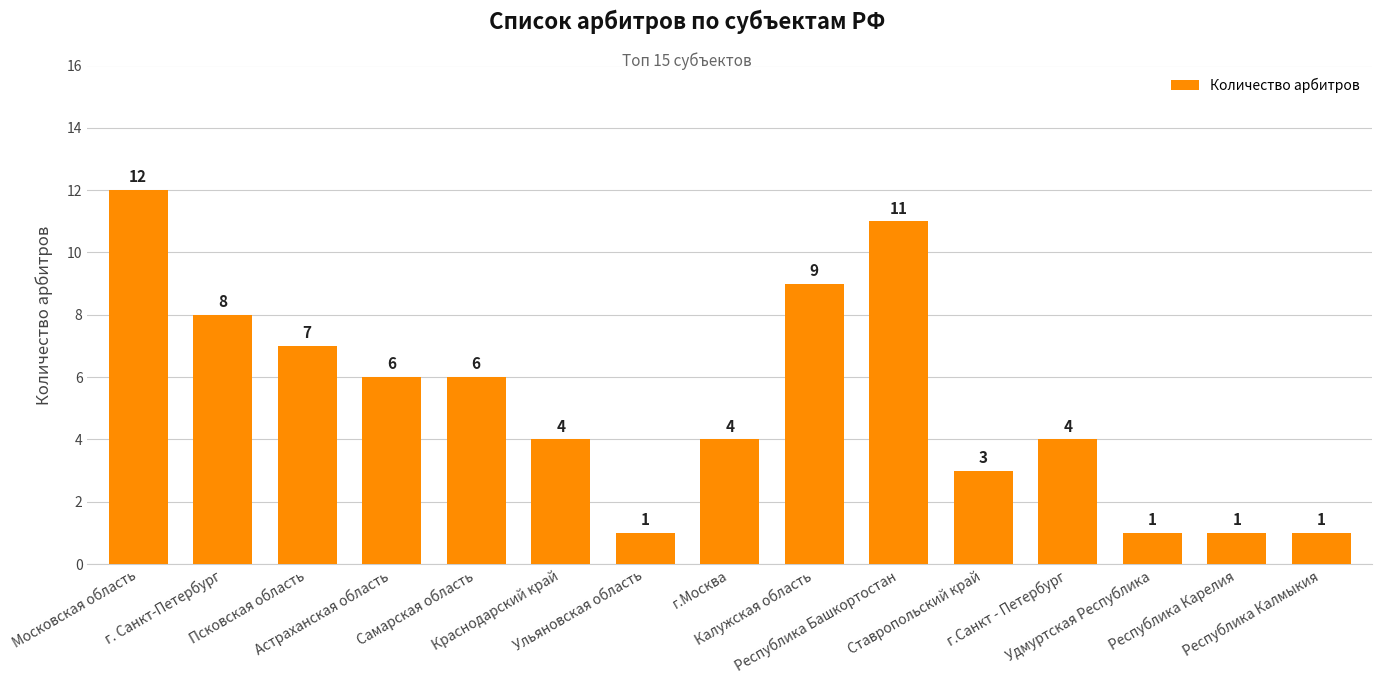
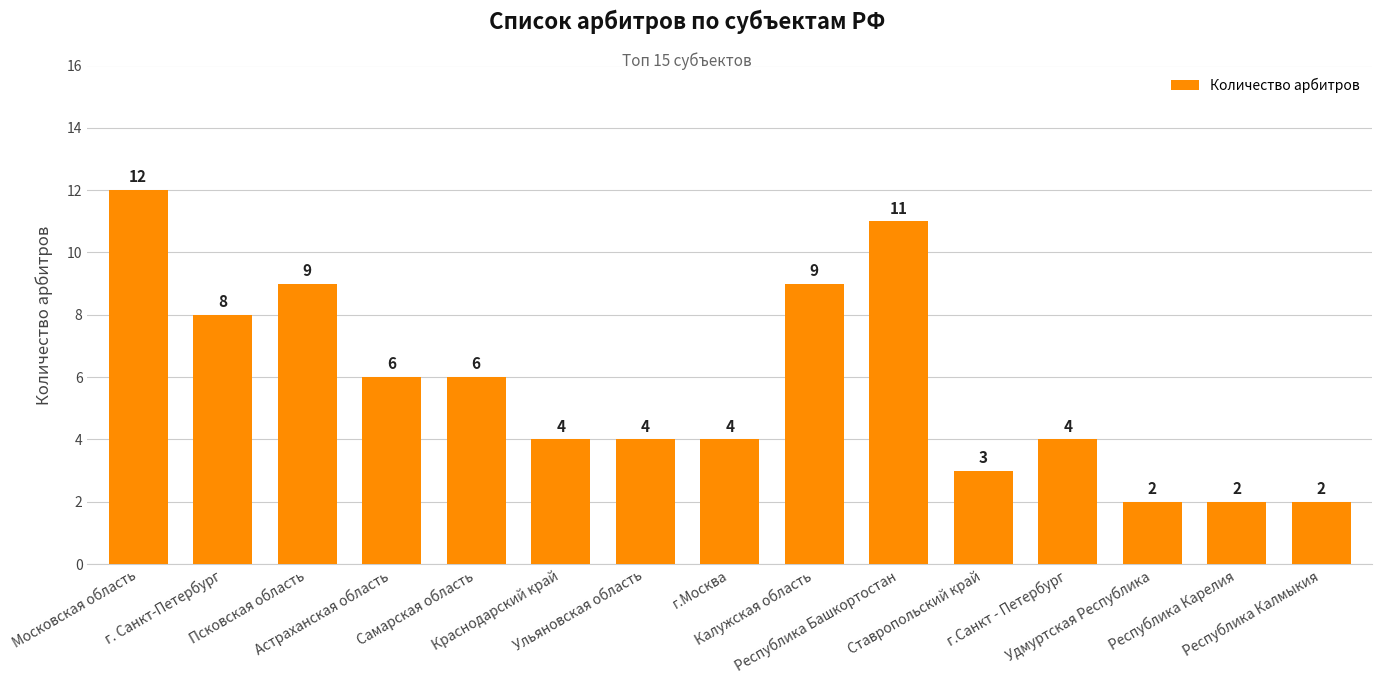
Псковская область: 7 -> 9
Ульяновская область: 1 -> 4
Удмуртская Республика: 1 -> 2
Республика Карелия: 1 -> 2
Республика Калмыкия: 1 -> 2
